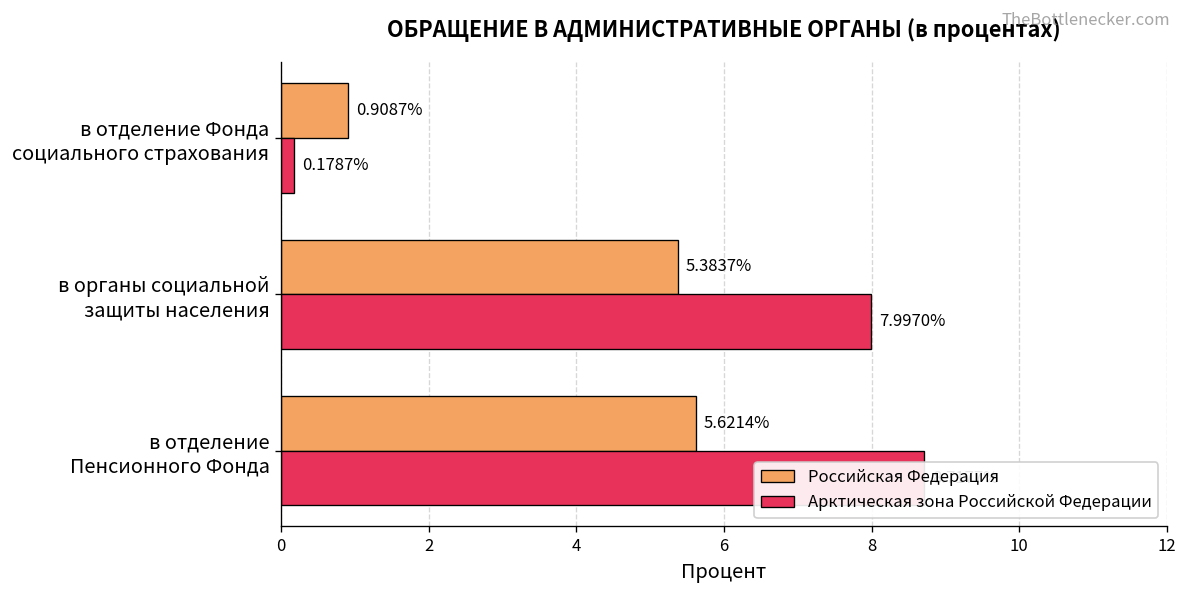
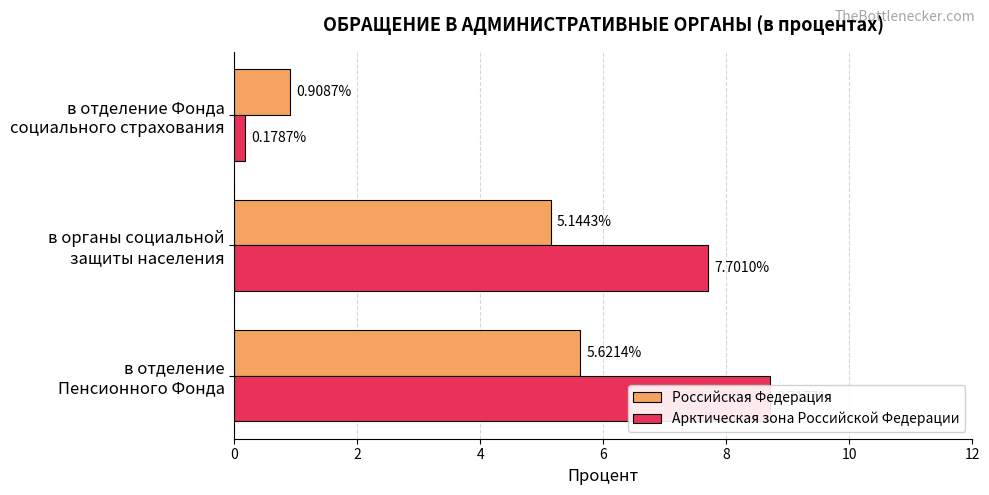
Российская Федерация, в органы социальной защиты населения: 5.3837% -> 5.1443%
Арктическая зона Российской Федерации, в органы социальной защиты населения: 7.9970% -> 7.7010%
